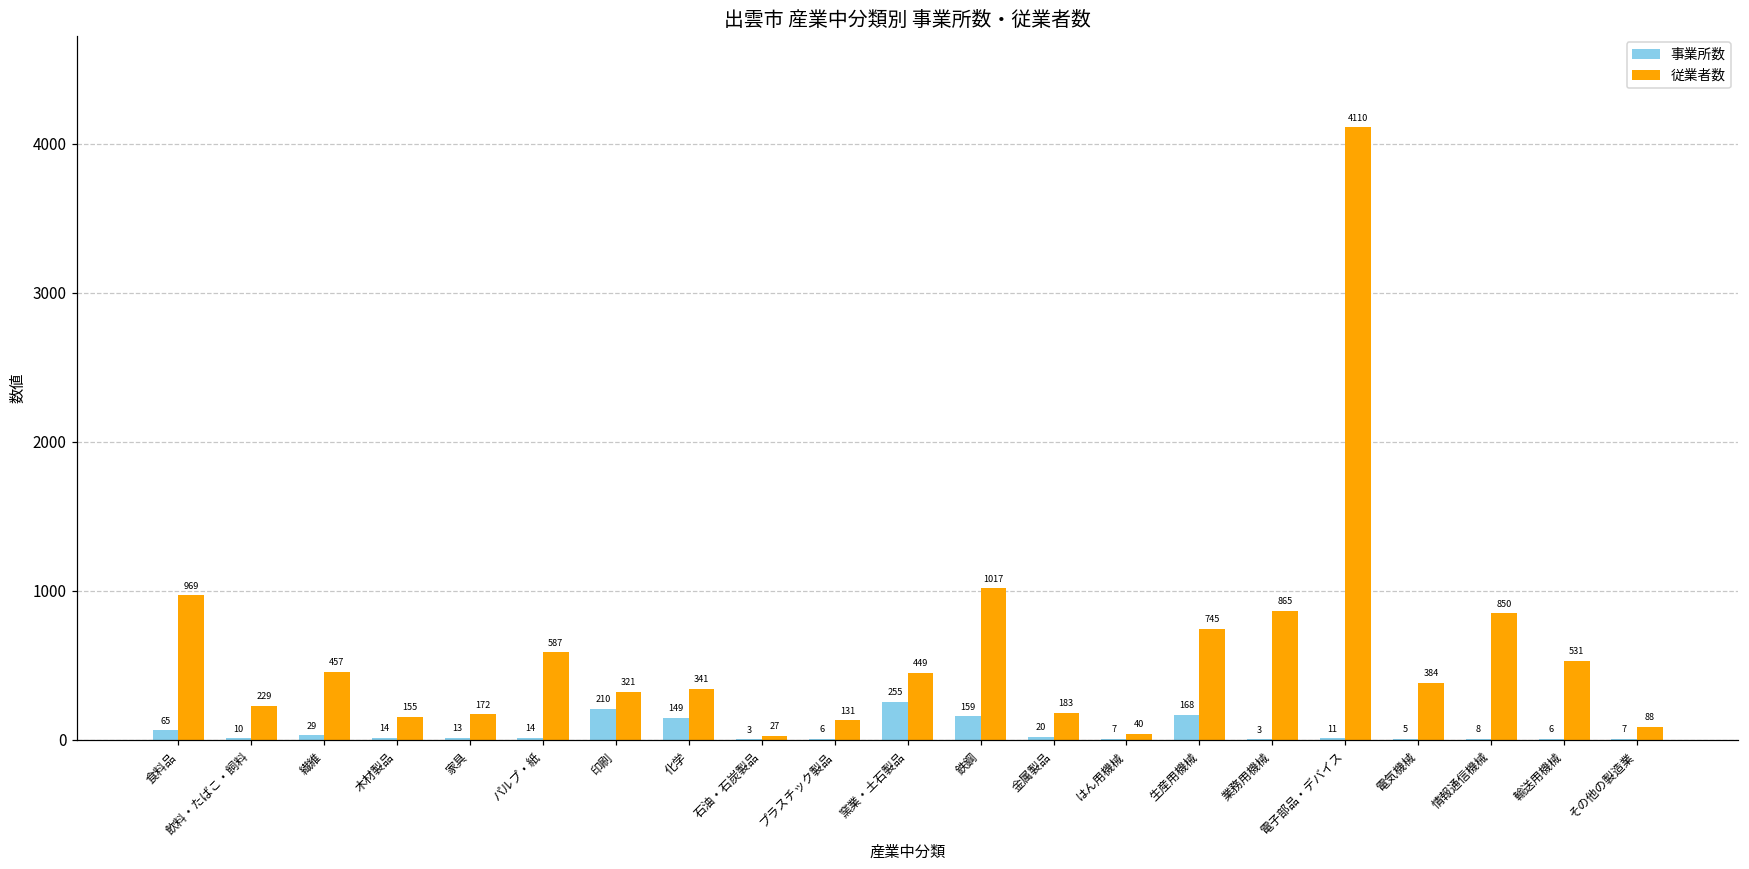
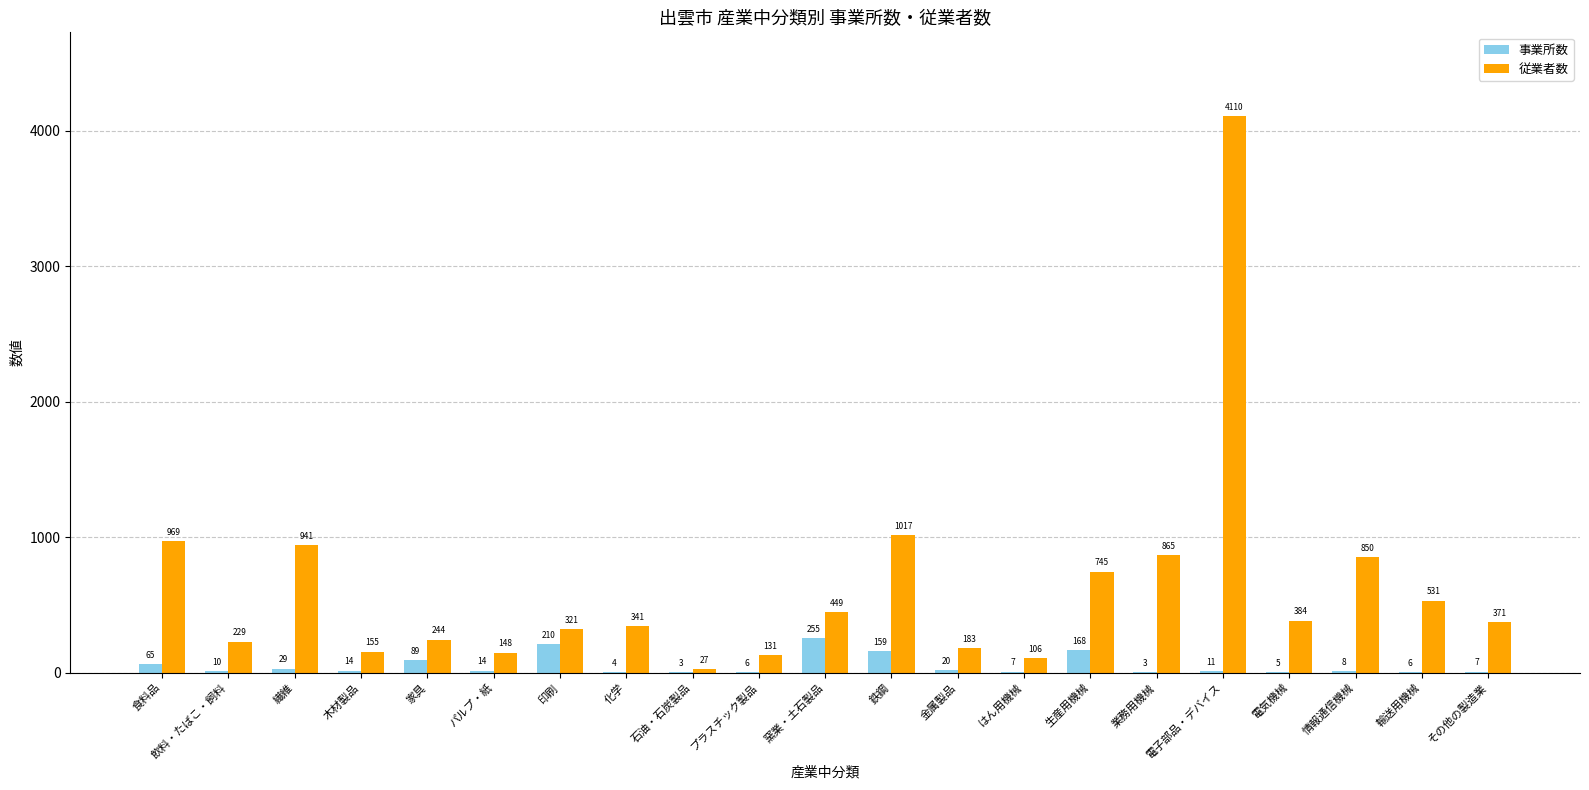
従業者数, 繊維: 457 -> 941
事業所数, 家具: 13 -> 89
従業者数, 家具: 172 -> 244
従業者数, パルプ・紙: 587 -> 148
事業所数, 化学: 149 -> 4
従業者数, はん用機械: 40 -> 106
従業者数, その他の製造業: 88 -> 371
